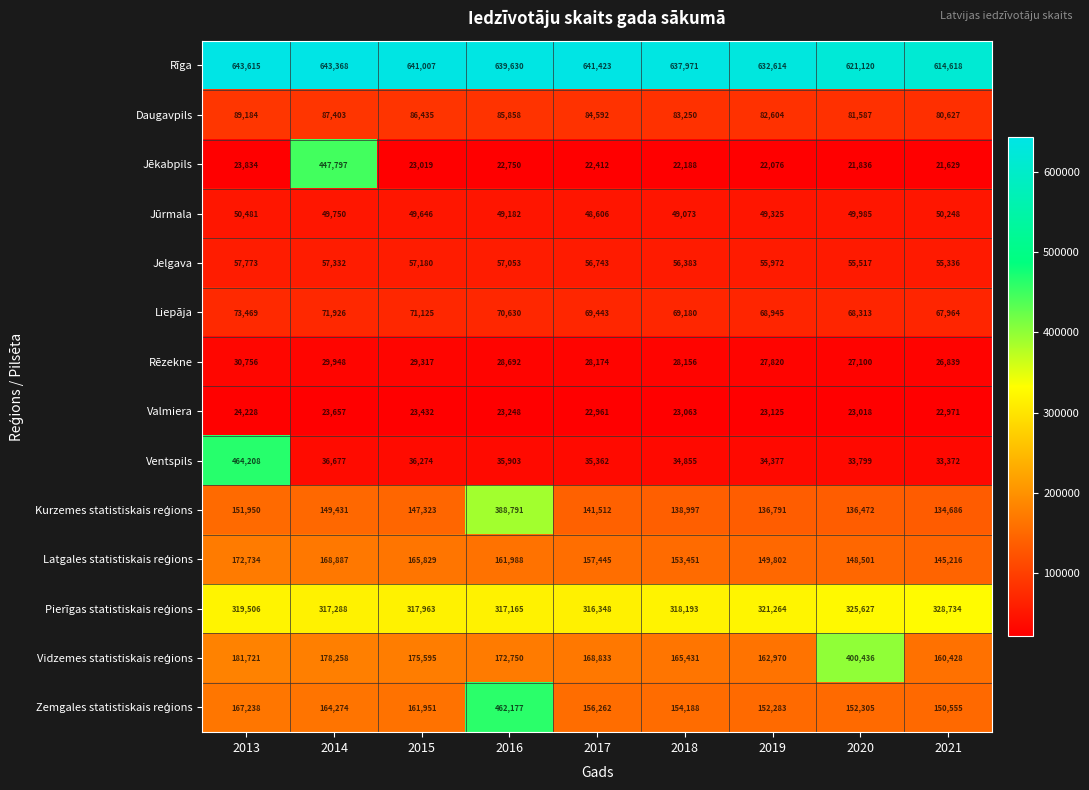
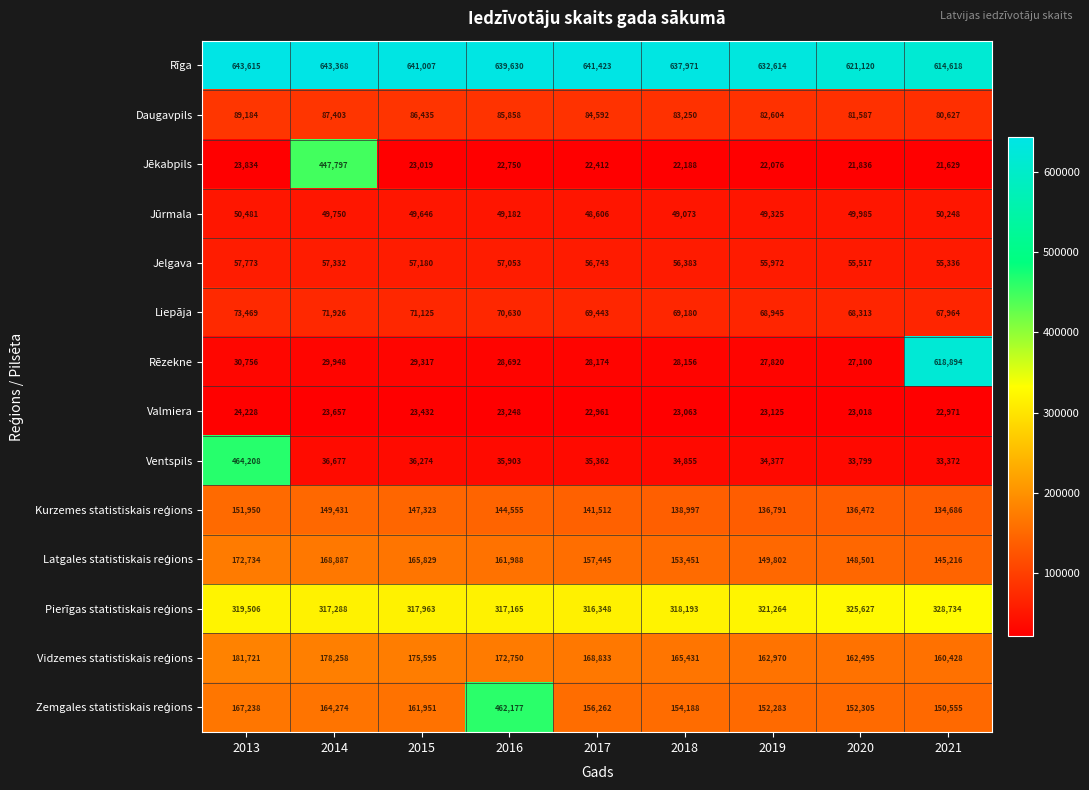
Rēzekne, 2021: 26,839 -> 618,894
Kurzemes statistiskais reģions, 2016: 388,791 -> 144,555
Vidzemes statistiskais reģions, 2020: 400,436 -> 162,495
